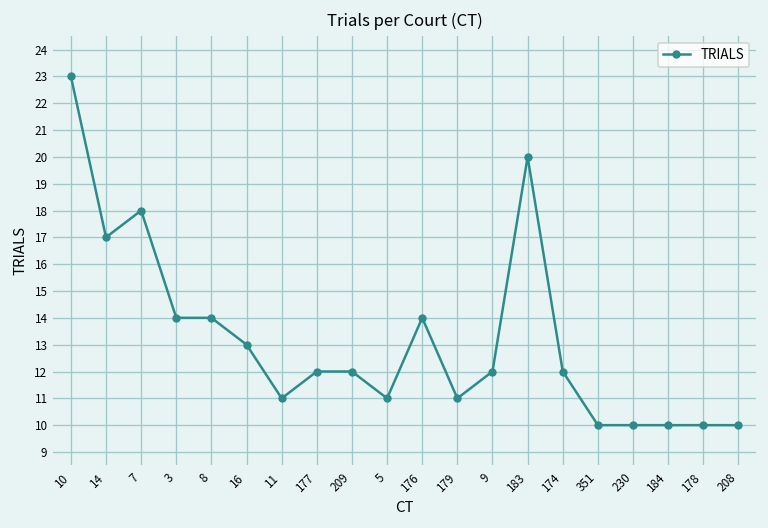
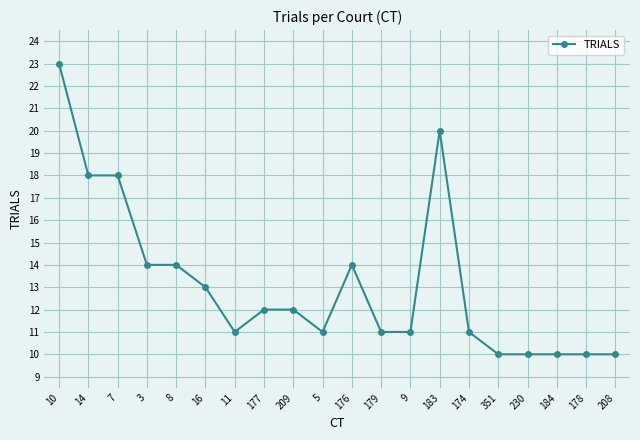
14: 17 -> 18
9: 12 -> 11
174: 12 -> 11
